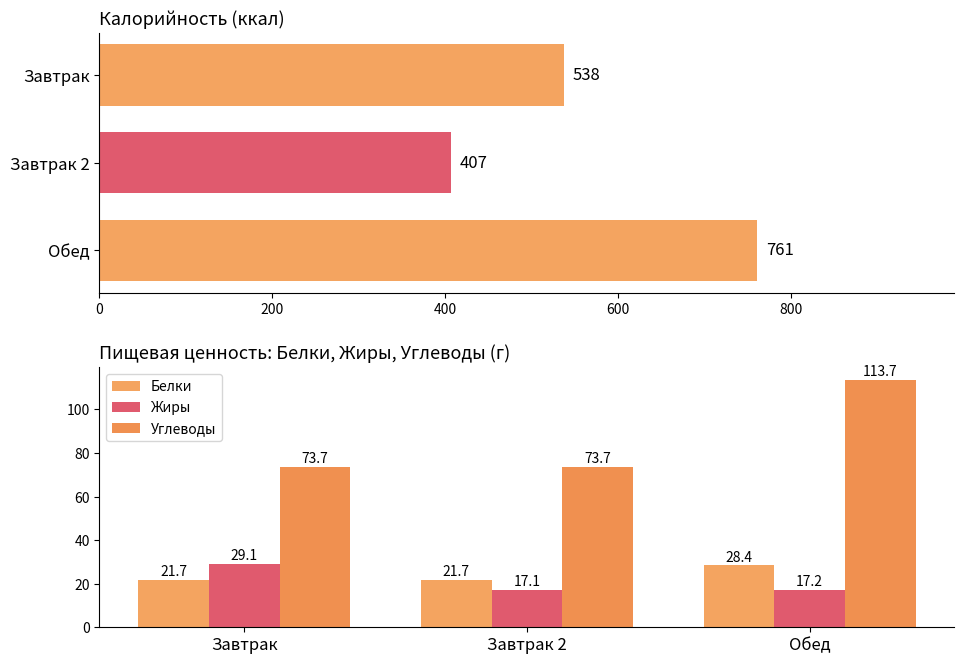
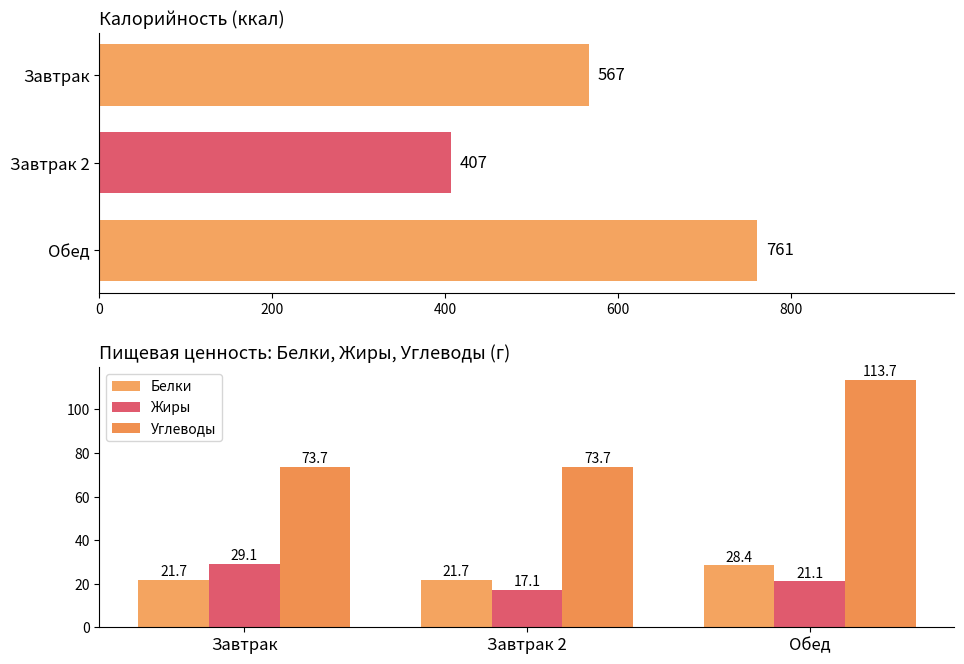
Калорийность (ккал), Завтрак: 538 -> 567
Пищевая ценность: Белки, Жиры, Углеводы (г), Жиры, Обед: 17.2 -> 21.1
